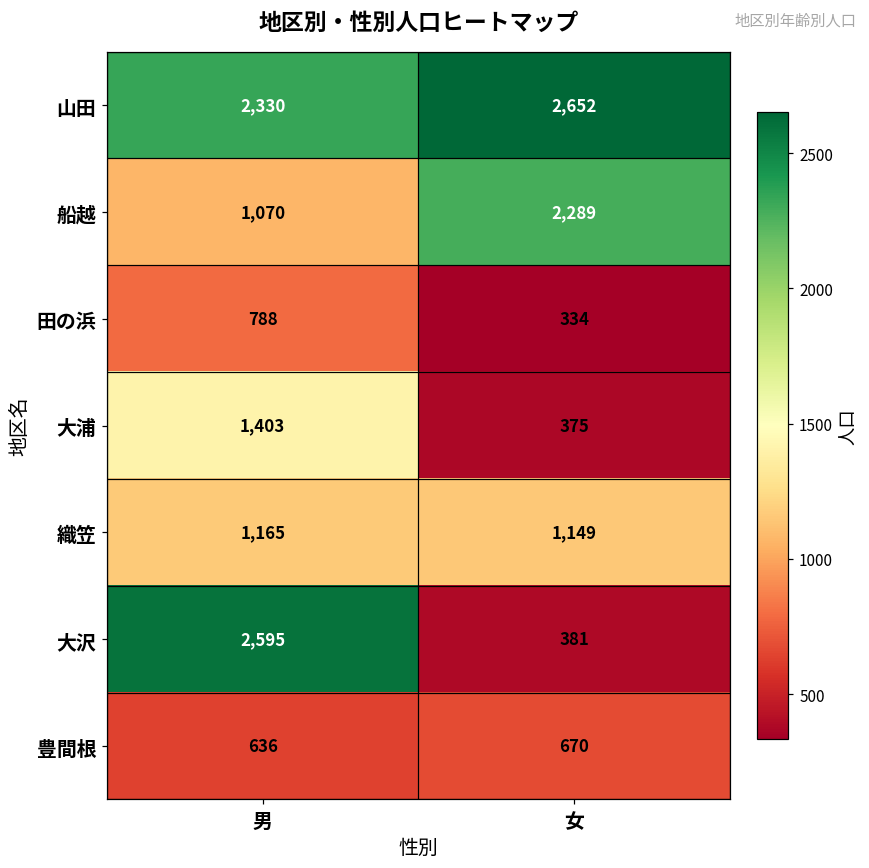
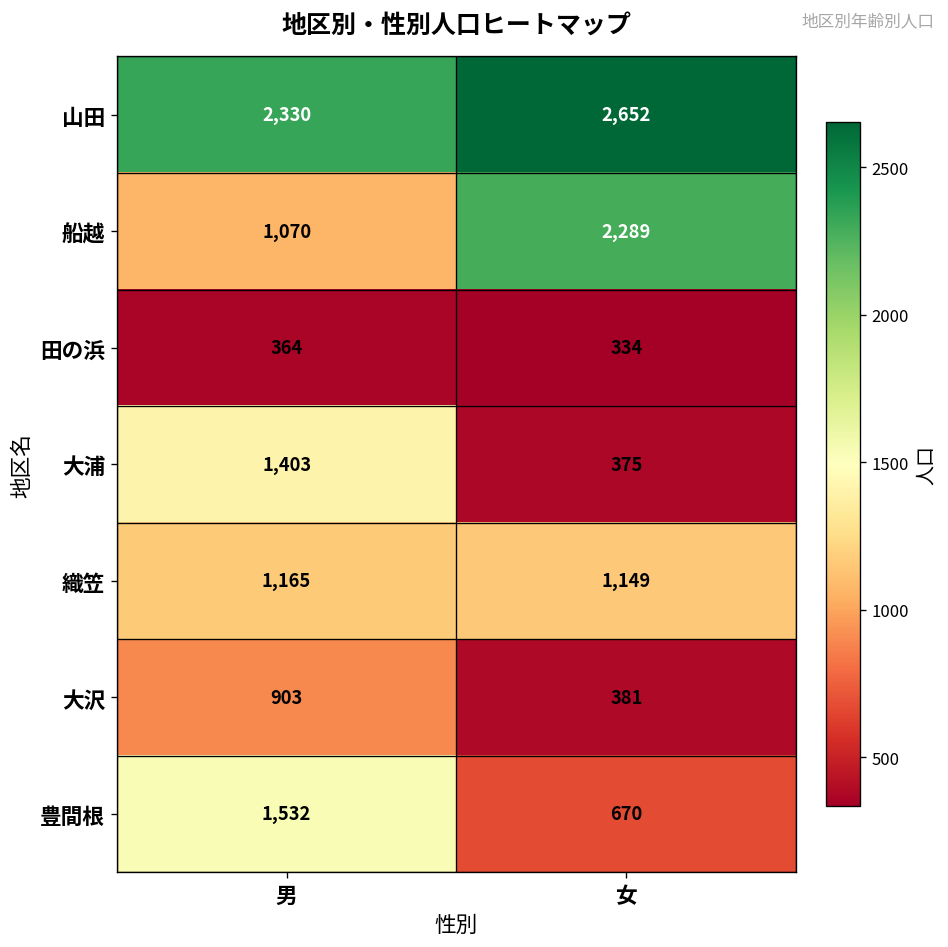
田の浜, 男: 788 -> 364
大沢, 男: 2,595 -> 903
豊間根, 男: 636 -> 1,532
